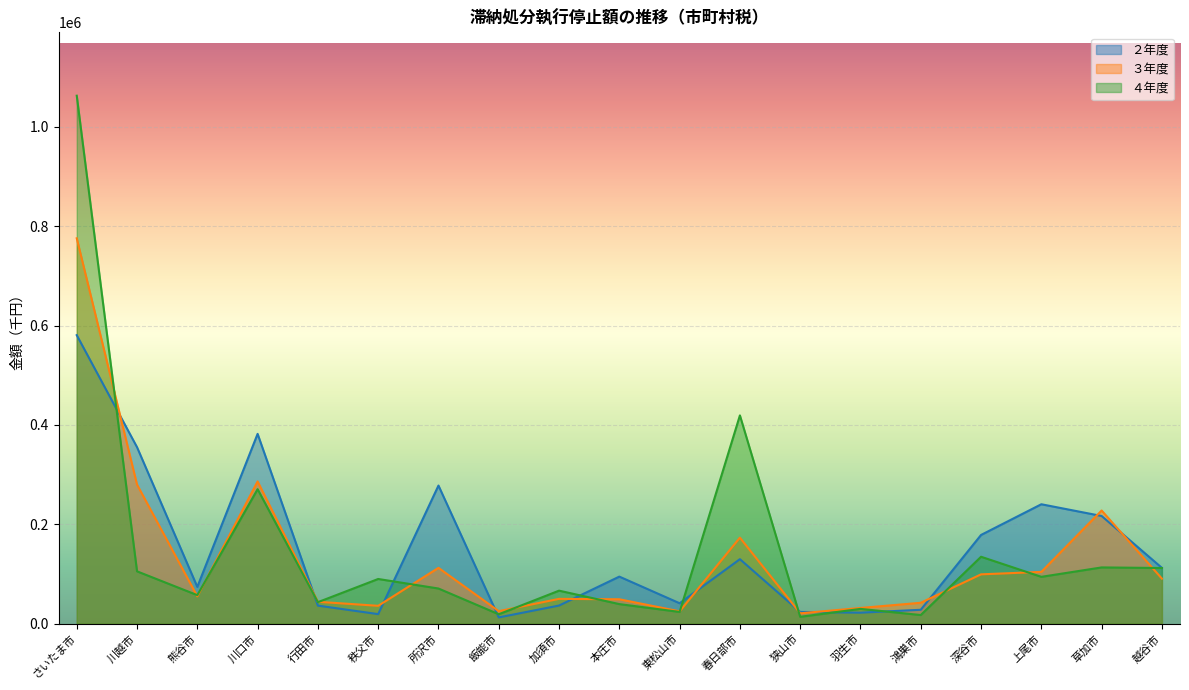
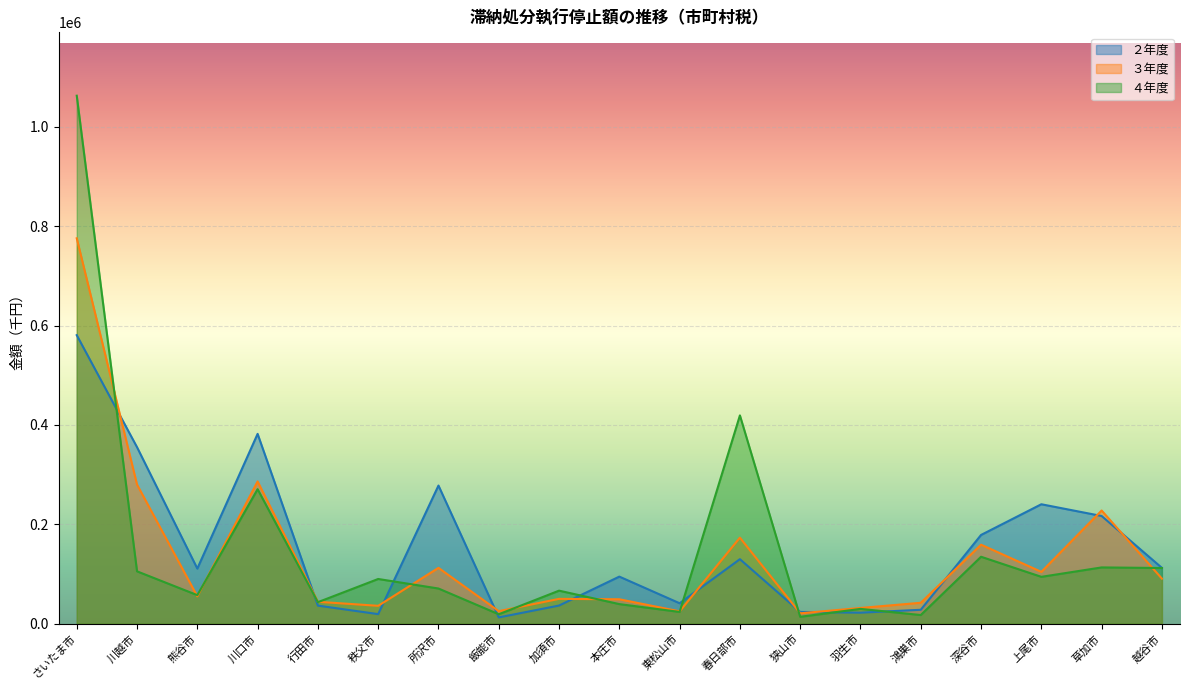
２年度, 熊谷市: 70000 -> 110000
３年度, 深谷市: 100000 -> 160000
